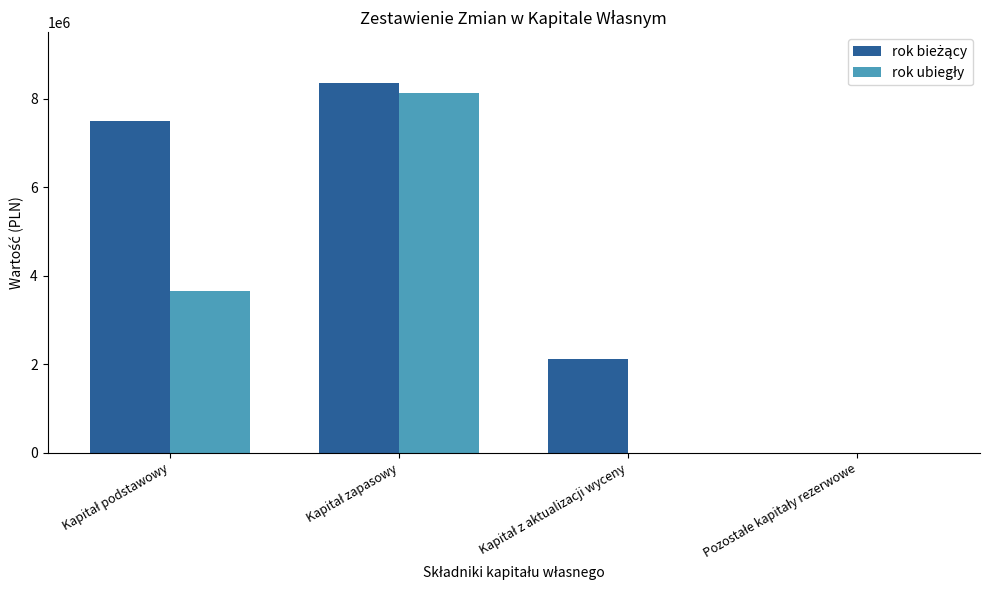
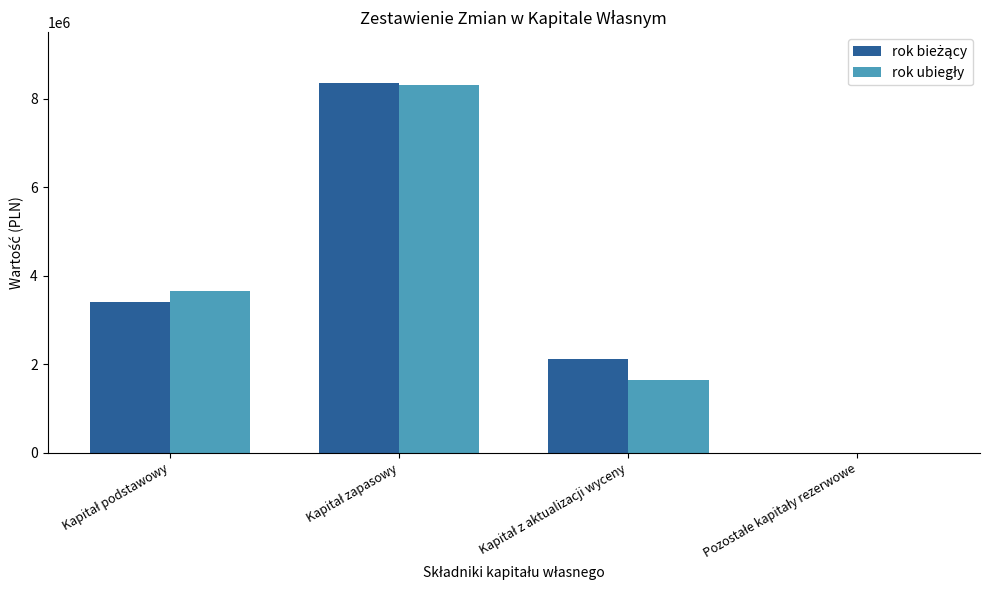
rok bieżący, Kapitał podstawowy: 7500000 -> 3400000
rok ubiegły, Kapitał zapasowy: 8100000 -> 8300000
rok ubiegły, Kapitał z aktualizacji wyceny: 0 -> 1600000
